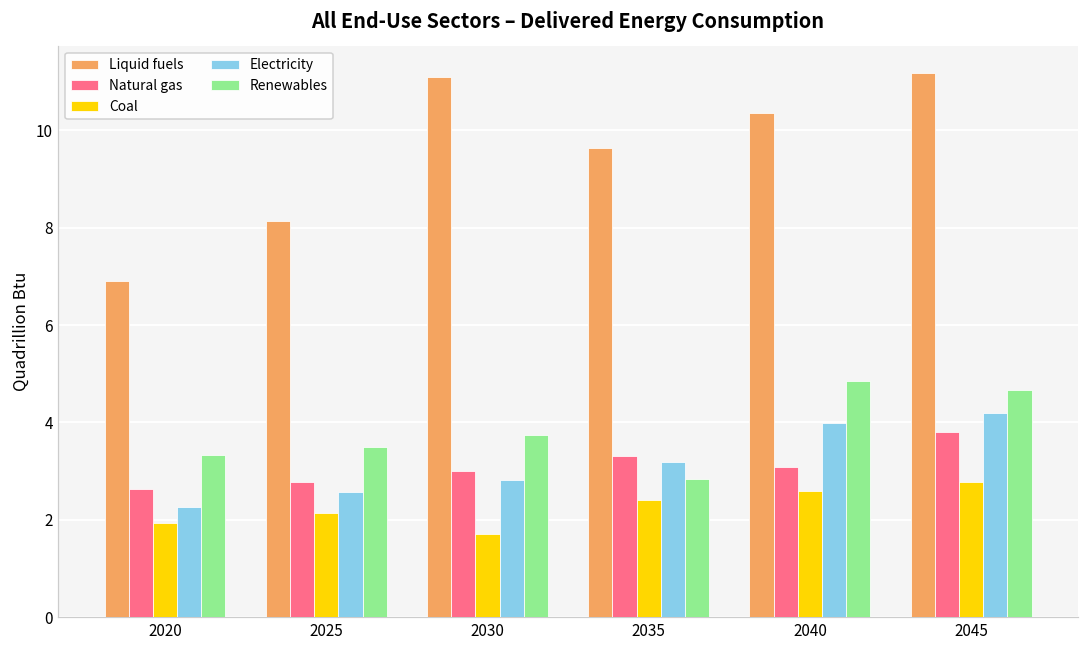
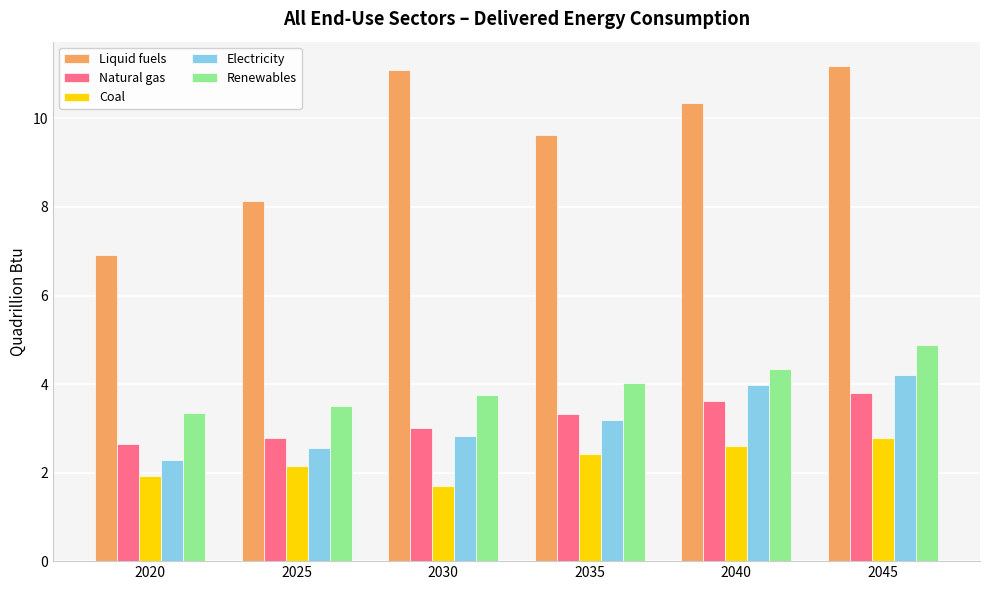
Renewables, 2035: 2.8 -> 4.0
Natural gas, 2040: 3.1 -> 3.6
Renewables, 2040: 4.8 -> 4.3
Renewables, 2045: 4.7 -> 4.9
